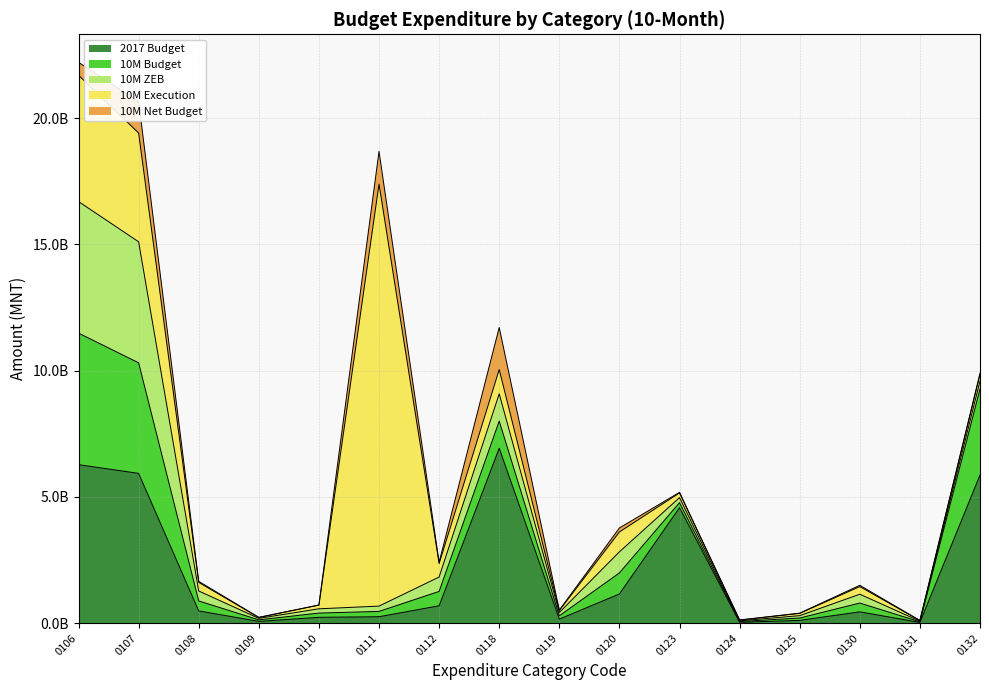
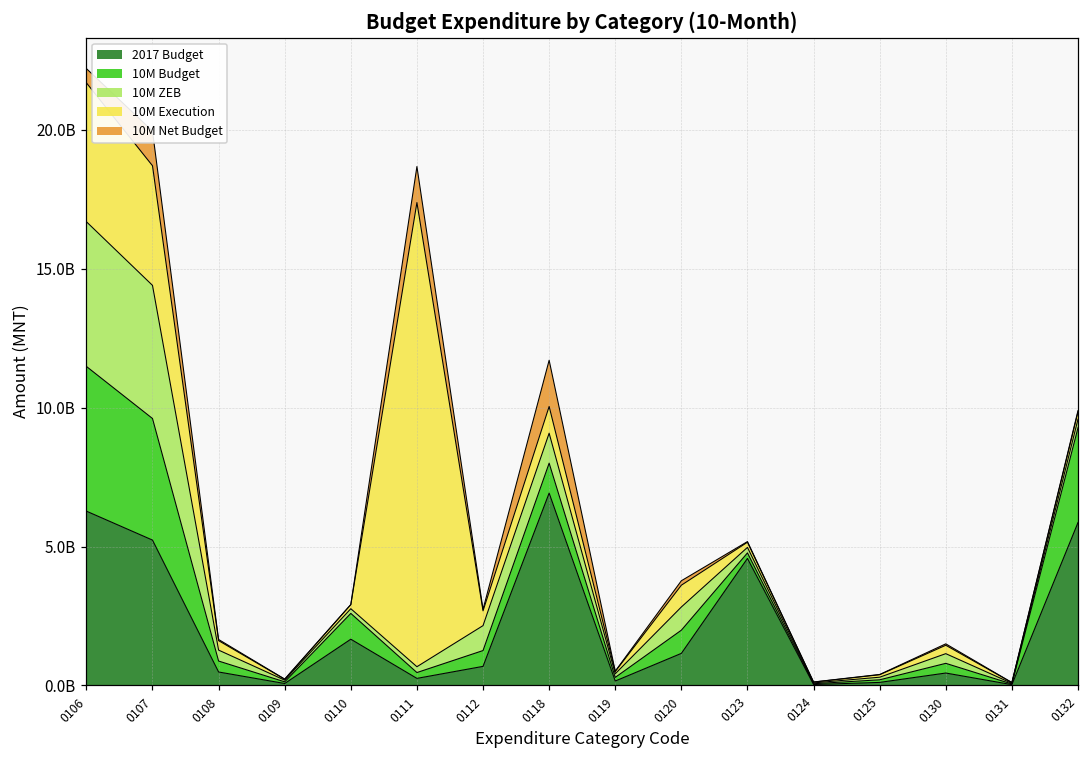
2017 Budget, 0107: 5900000000 -> 5200000000
2017 Budget, 0110: 200000000 -> 1700000000
10M Budget, 0110: 200000000 -> 900000000
10M ZEB, 0112: 600000000 -> 900000000
